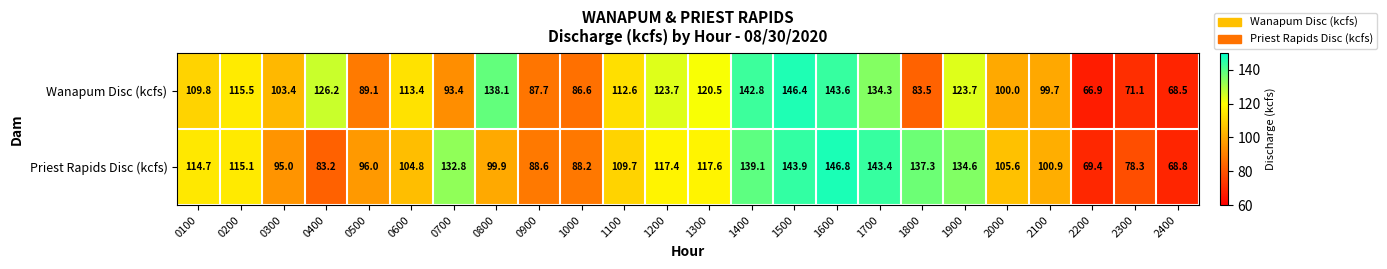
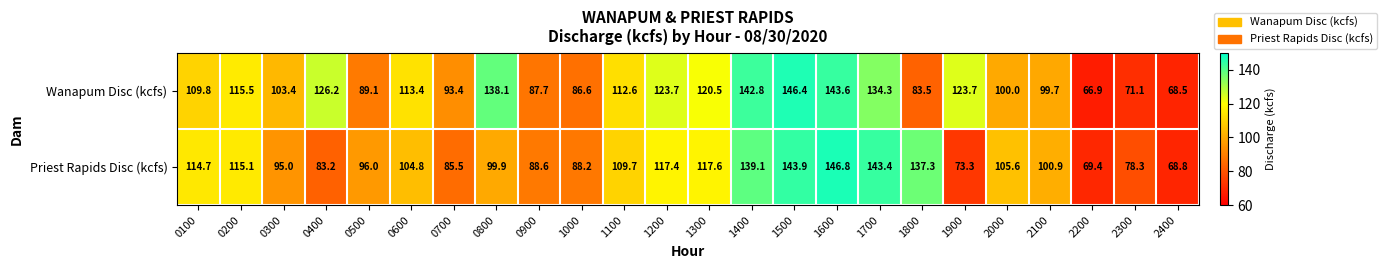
Priest Rapids Disc (kcfs), 0700: 132.8 -> 85.5
Priest Rapids Disc (kcfs), 1900: 134.6 -> 73.3
